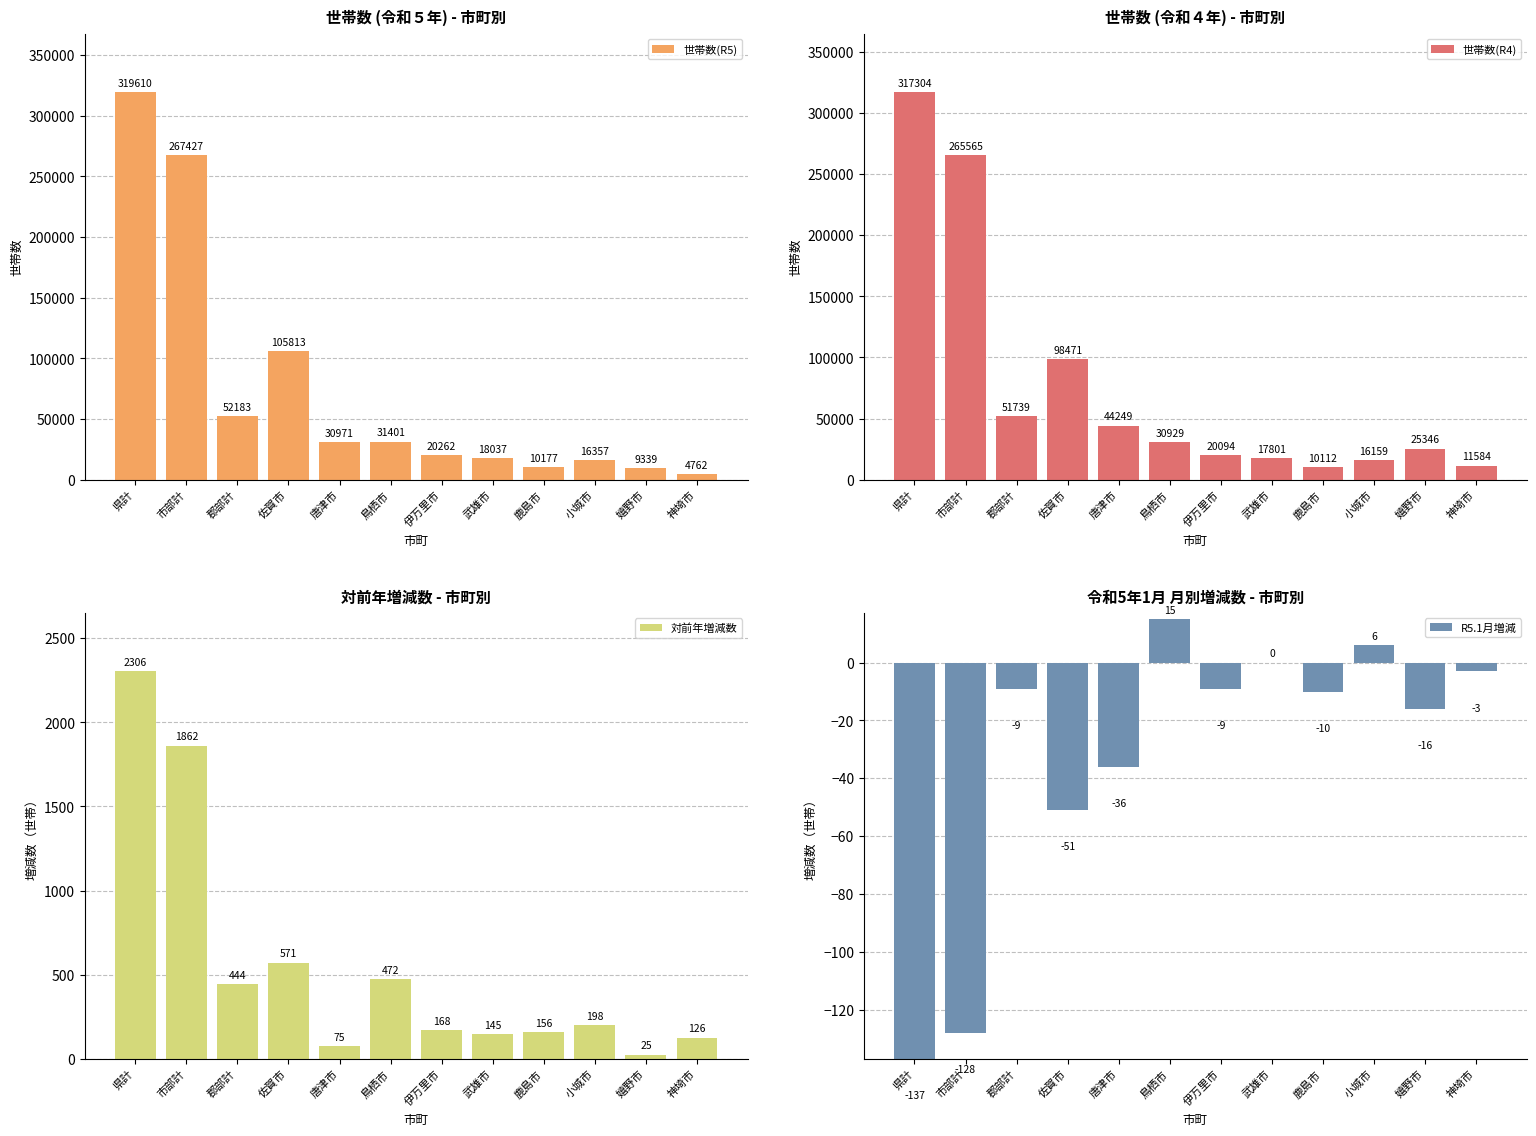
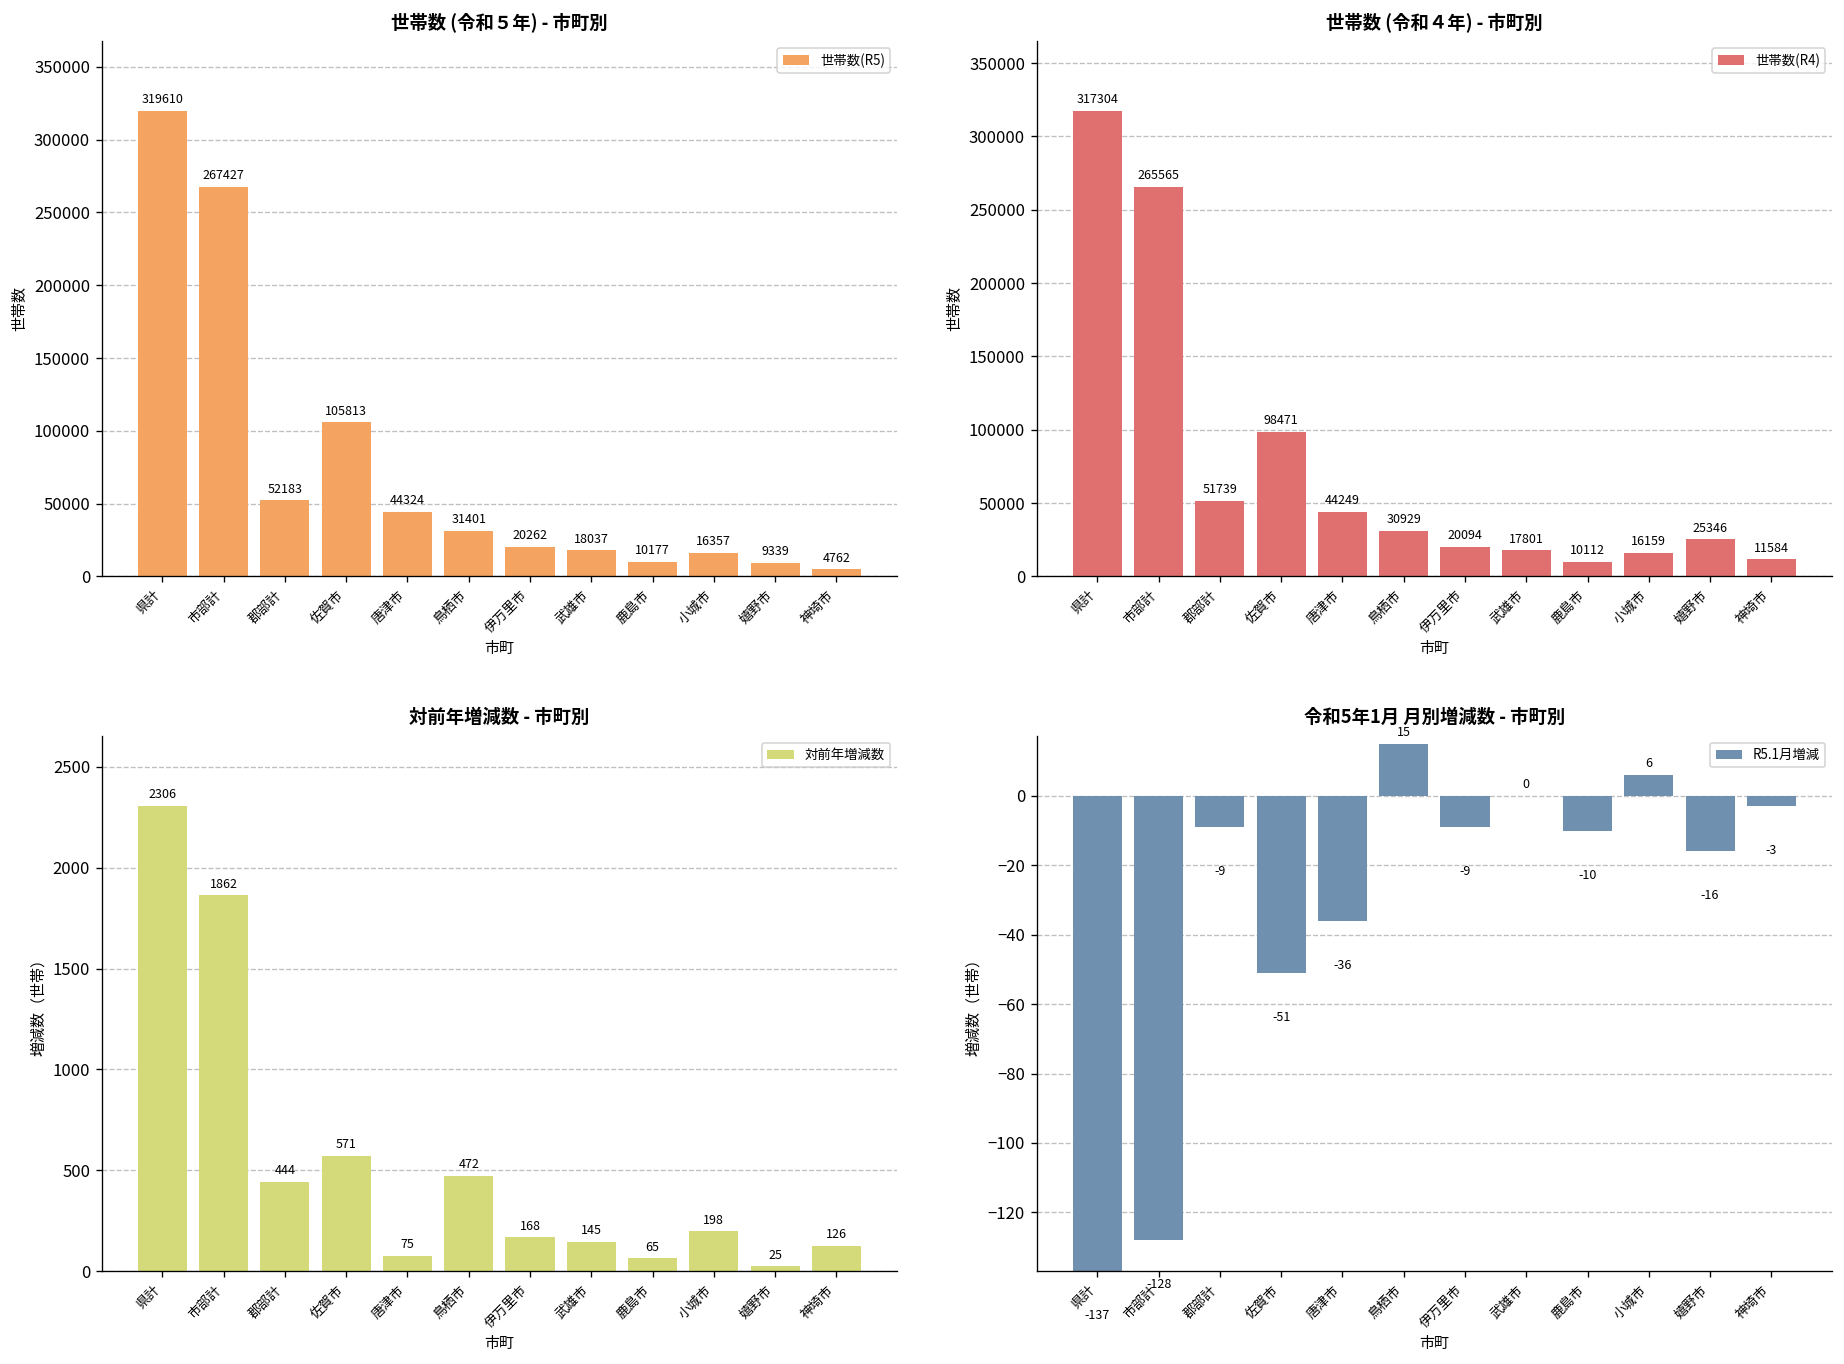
世帯数 (令和５年) - 市町別, 唐津市: 30971 -> 44324
対前年増減数 - 市町別, 鹿島市: 156 -> 65
